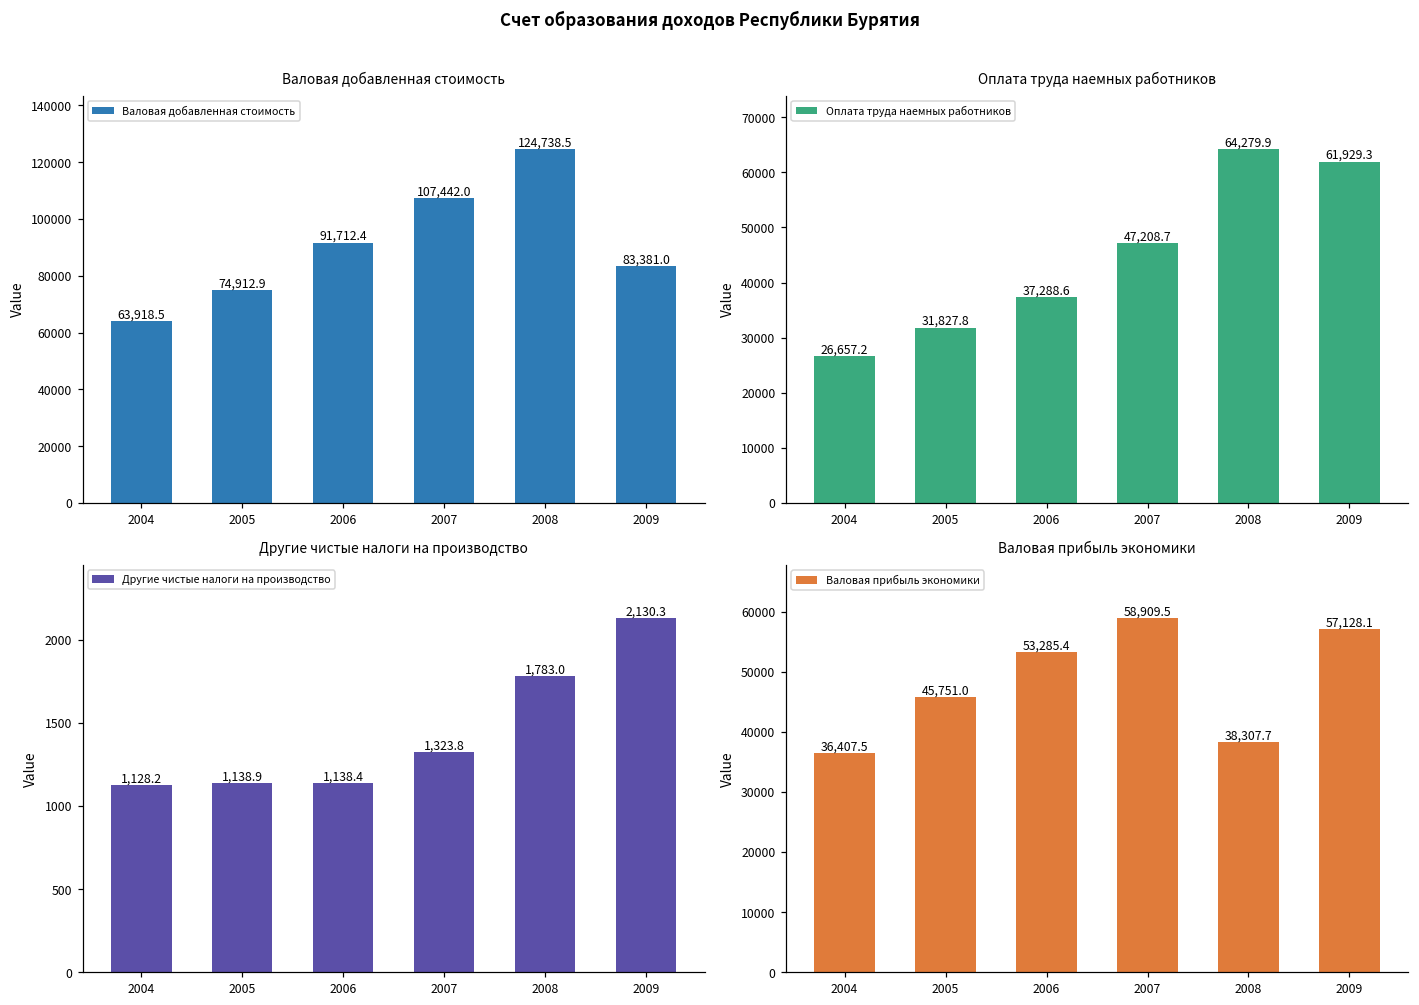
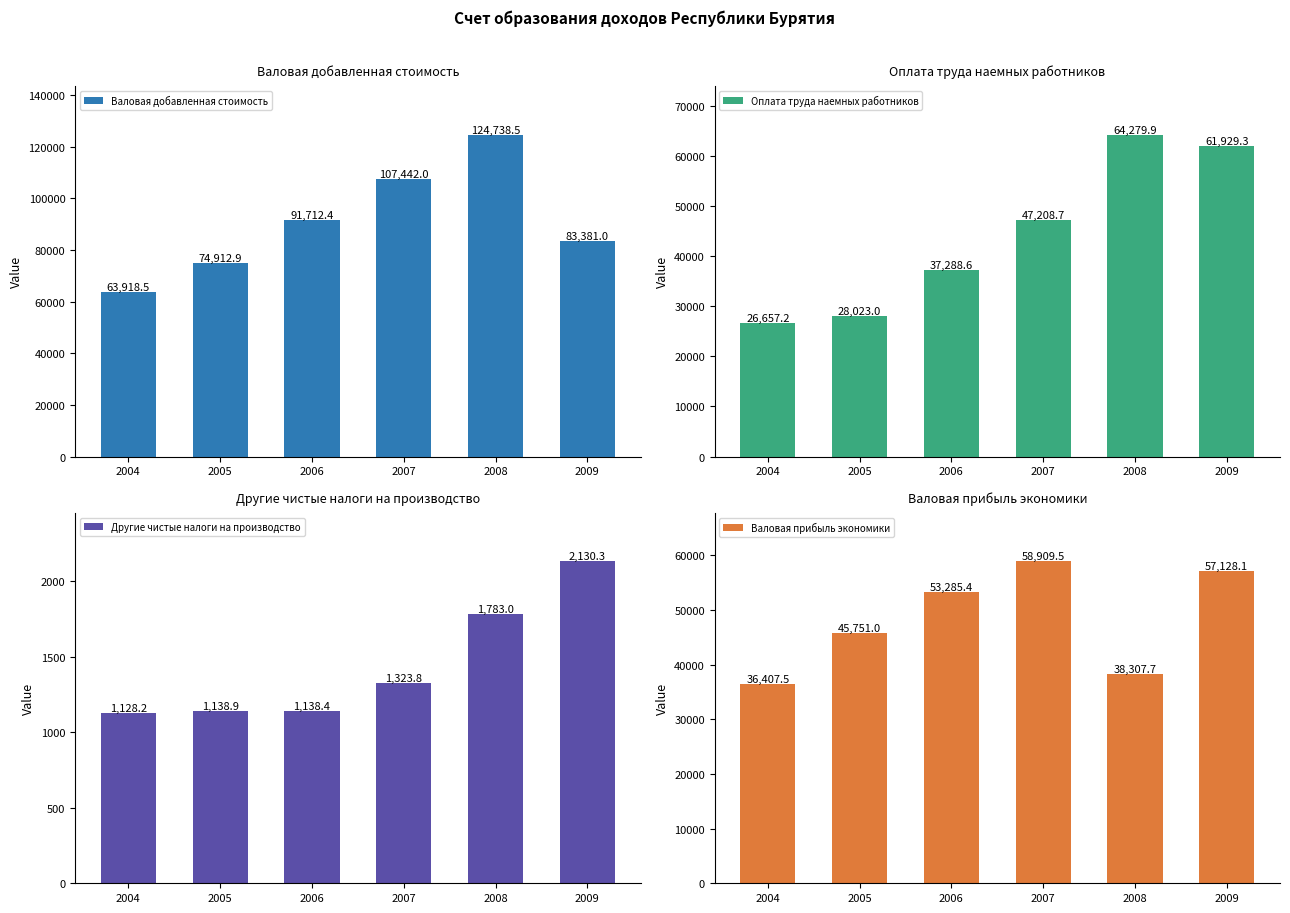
Оплата труда наемных работников, 2005: 31,827.8 -> 28,023.0
